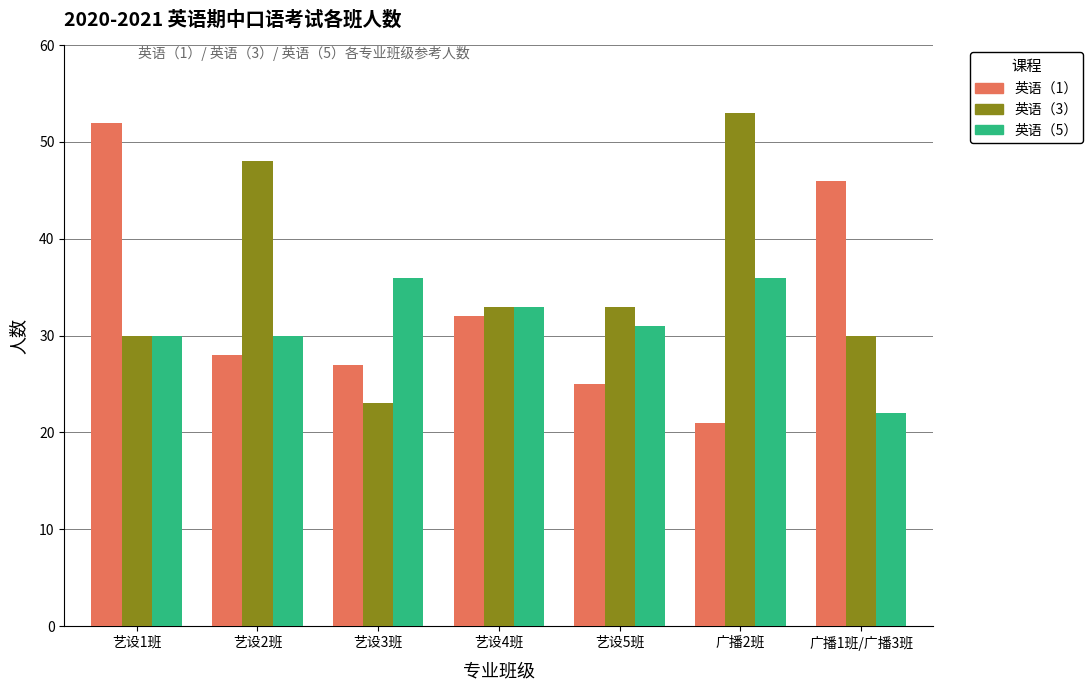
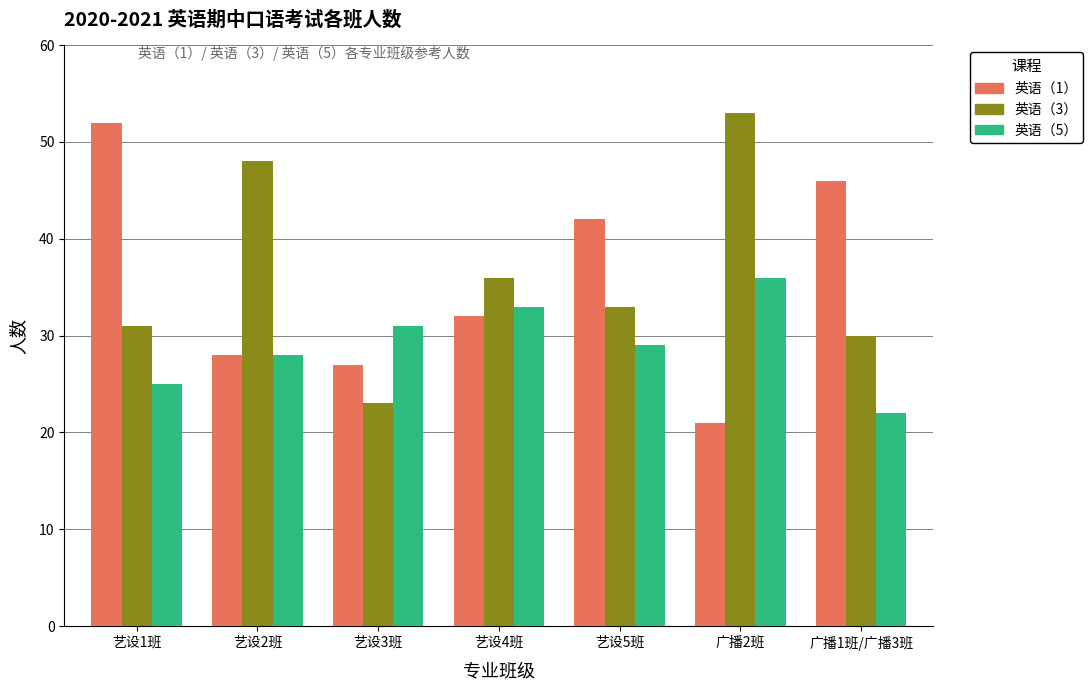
英语（3）, 艺设1班: 30 -> 31
英语（5）, 艺设1班: 30 -> 25
英语（5）, 艺设2班: 30 -> 28
英语（5）, 艺设3班: 36 -> 31
英语（3）, 艺设4班: 33 -> 36
英语（1）, 艺设5班: 25 -> 42
英语（5）, 艺设5班: 31 -> 29
